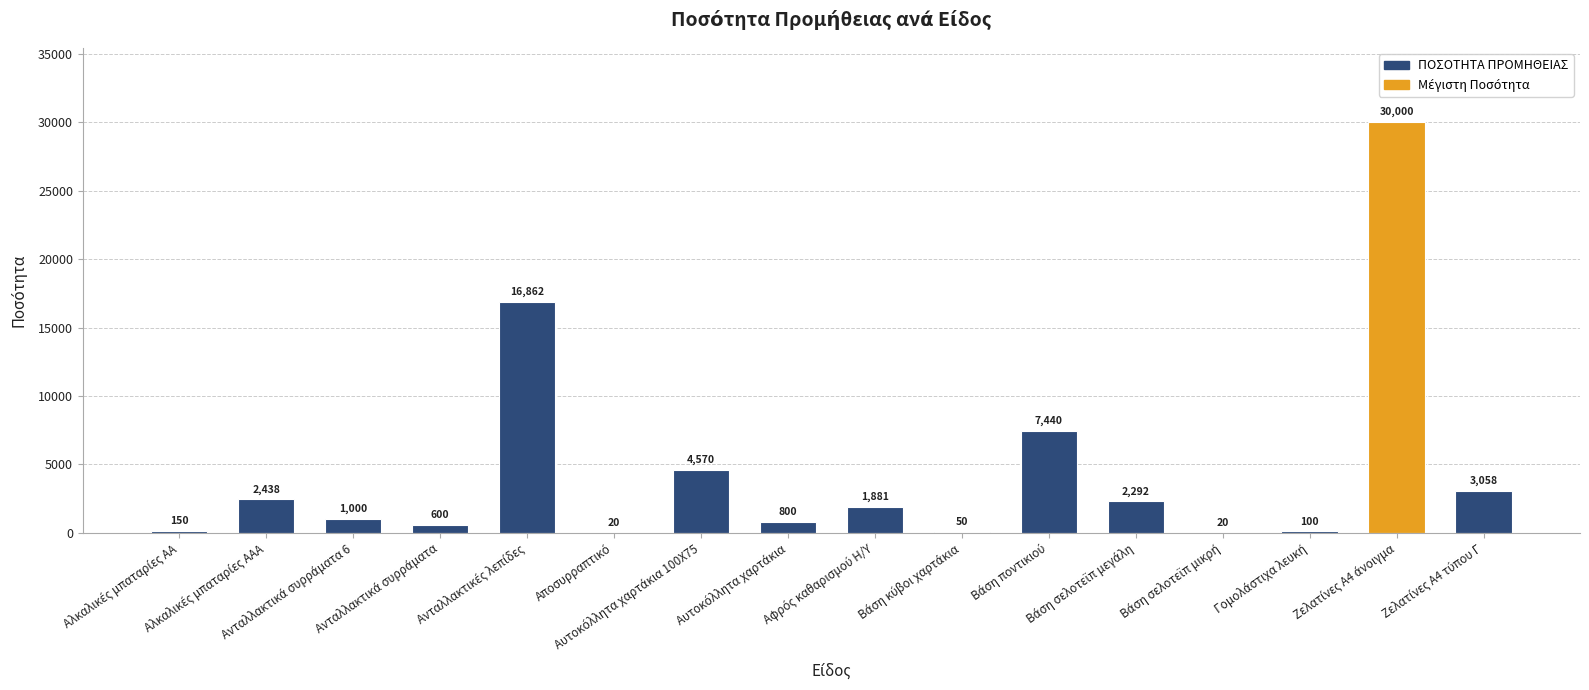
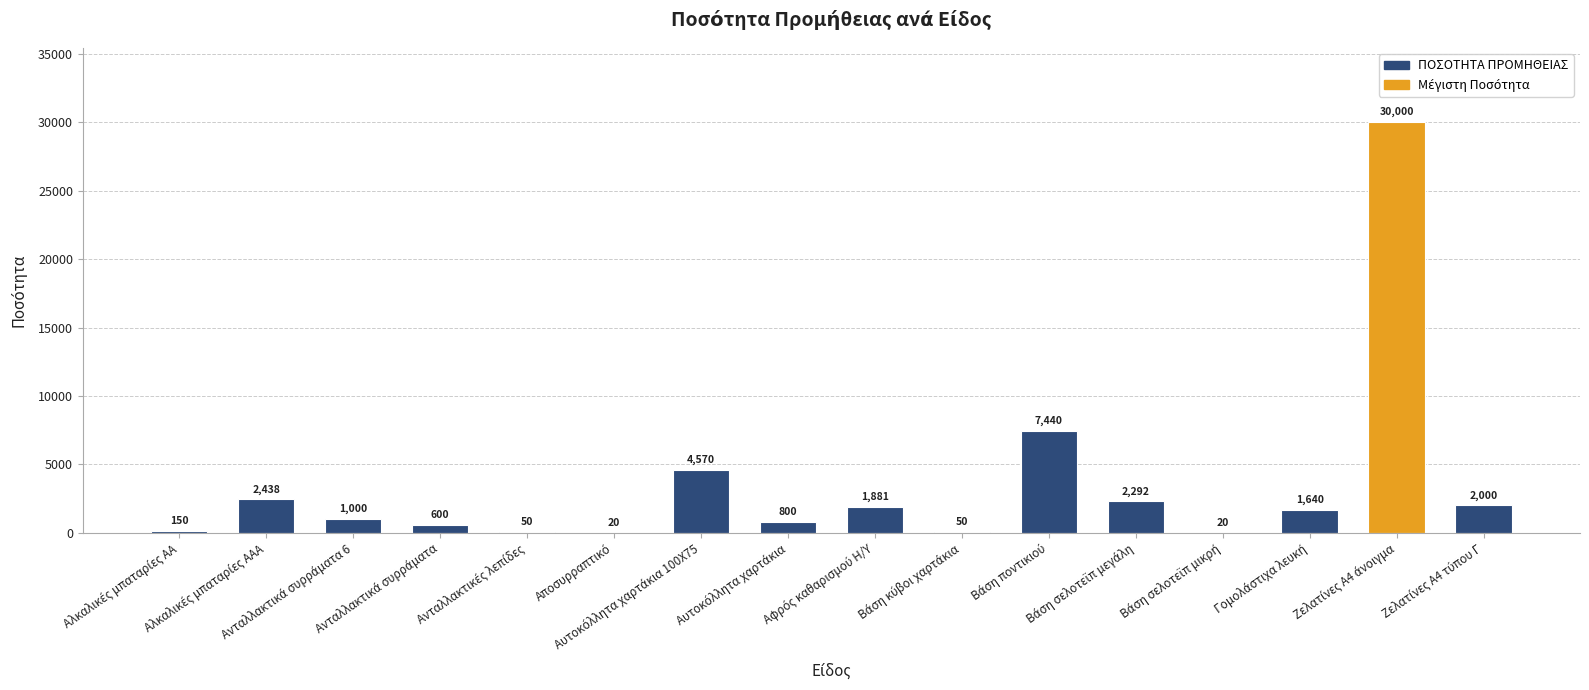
Ανταλλακτικές λεπίδες: 16,862 -> 50
Γομολάστιχα λευκή: 100 -> 1,640
Ζελατίνες Α4 τύπου Γ: 3,058 -> 2,000
